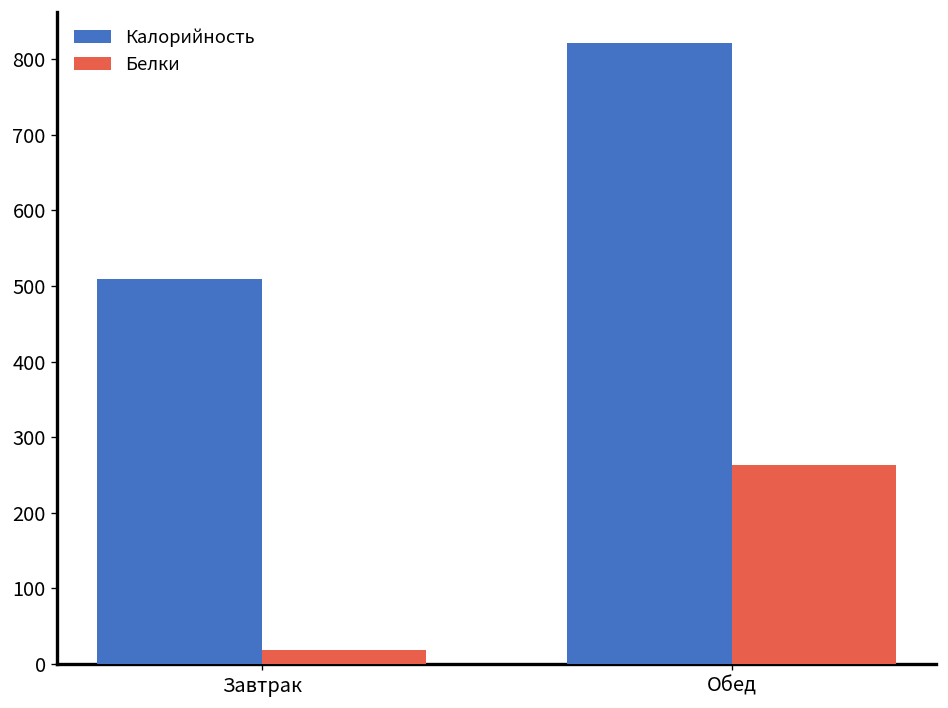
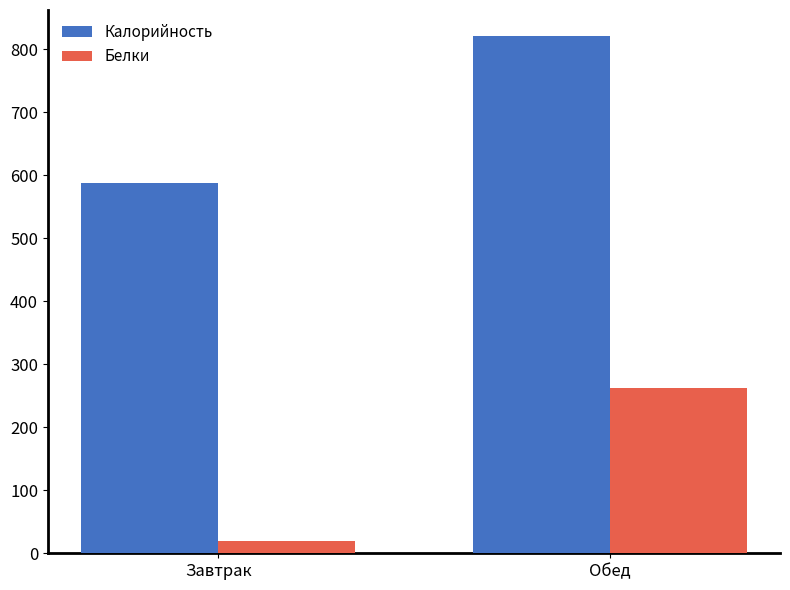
Калорийность, Завтрак: 510 -> 590
